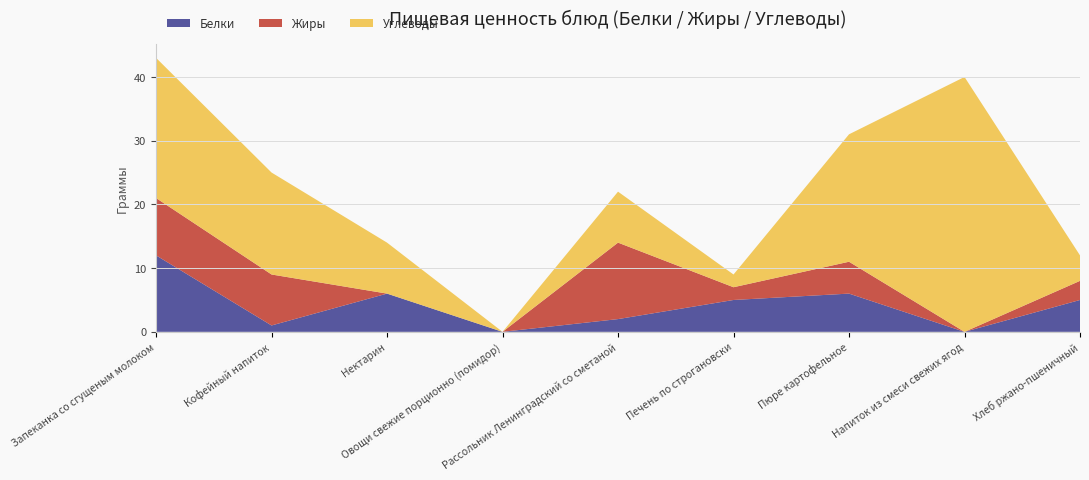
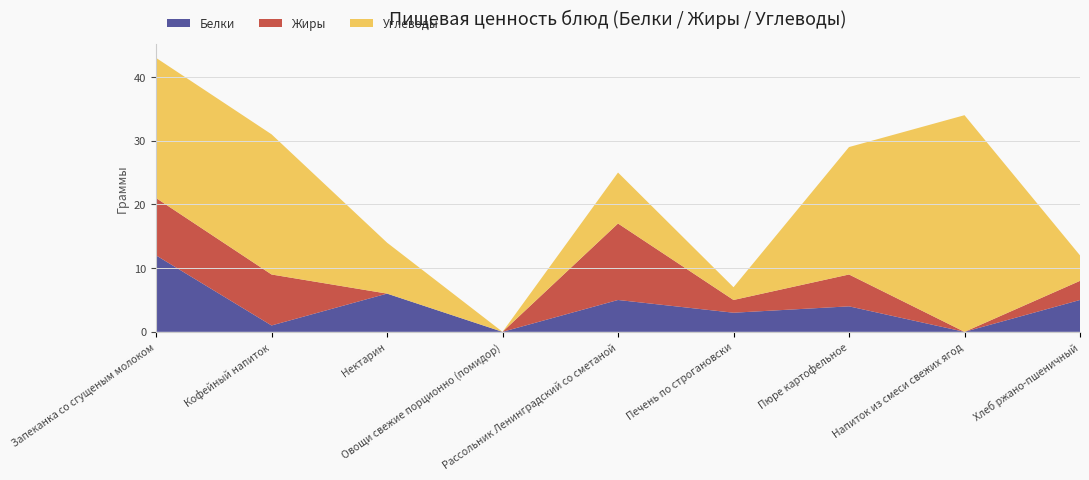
Углеводы, Кофейный напиток: 16 -> 22
Белки, Рассольник Ленинградский со сметаной: 2 -> 5
Белки, Печень по строгановски: 5 -> 3
Белки, Пюре картофельное: 6 -> 4
Углеводы, Напиток из смеси свежих ягод: 40 -> 34
